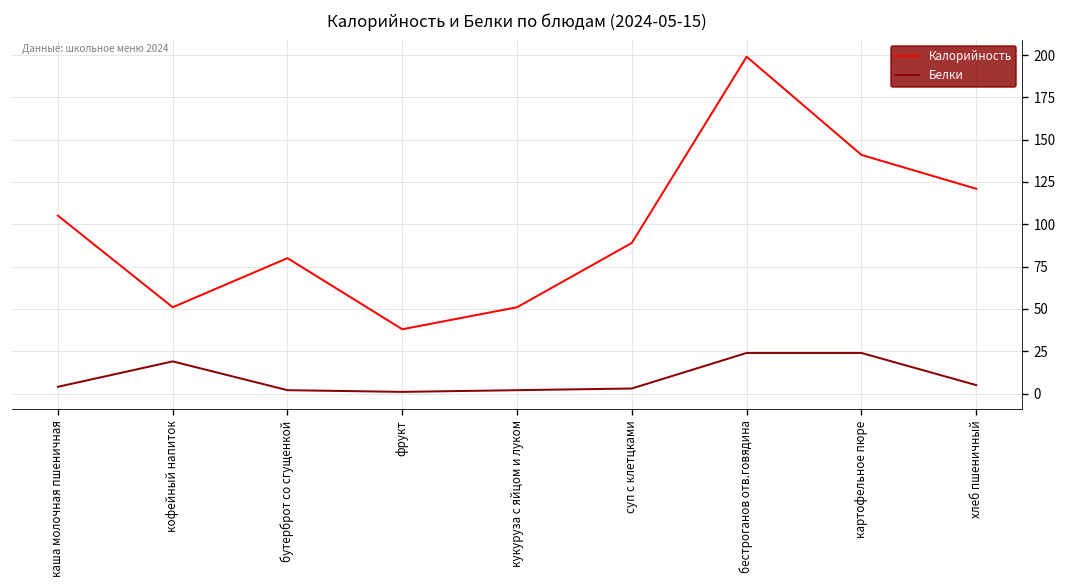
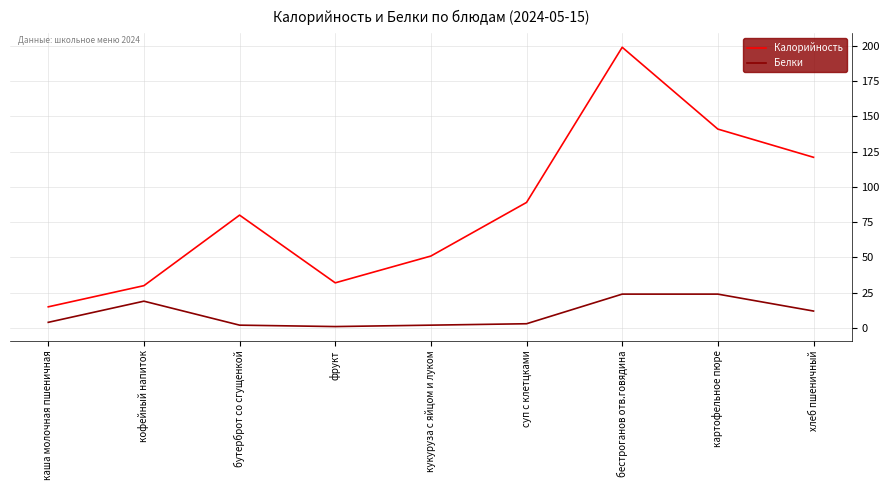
Калорийность, каша молочная пшеничная: 105 -> 15
Калорийность, кофейный напиток: 51 -> 30
Калорийность, фрукт: 38 -> 32
Белки, хлеб пшеничный: 5 -> 12
